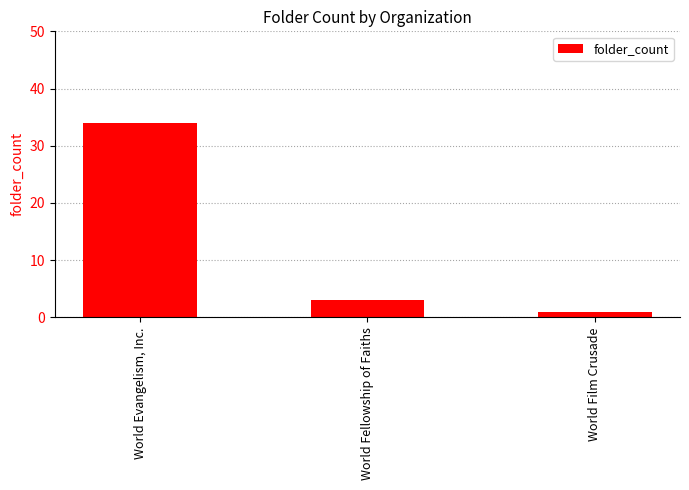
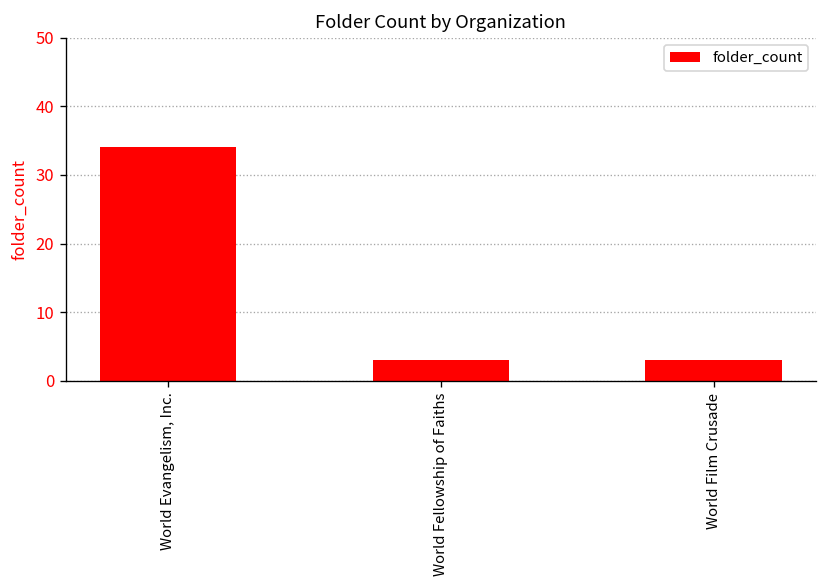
World Film Crusade: 1 -> 3
